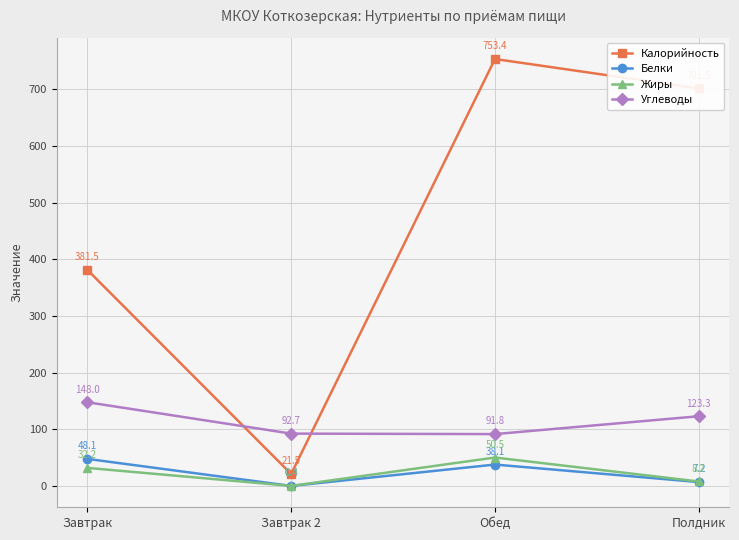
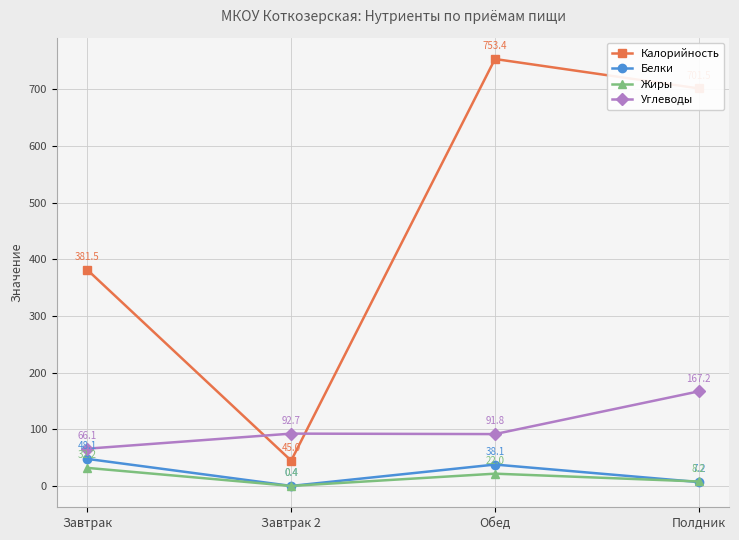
Углеводы, Завтрак: 148.0 -> 66.1
Калорийность, Завтрак 2: 21.5 -> 45.0
Жиры, Обед: 50.5 -> 22.0
Углеводы, Полдник: 123.3 -> 167.2
